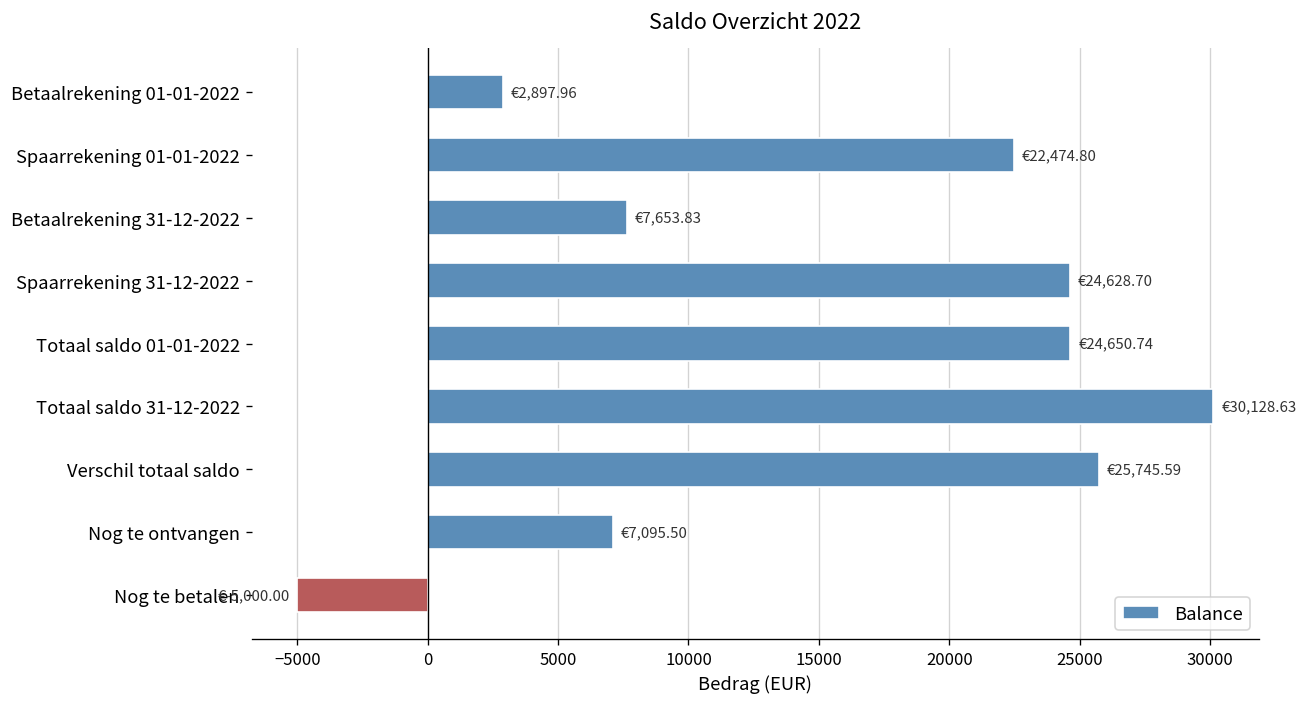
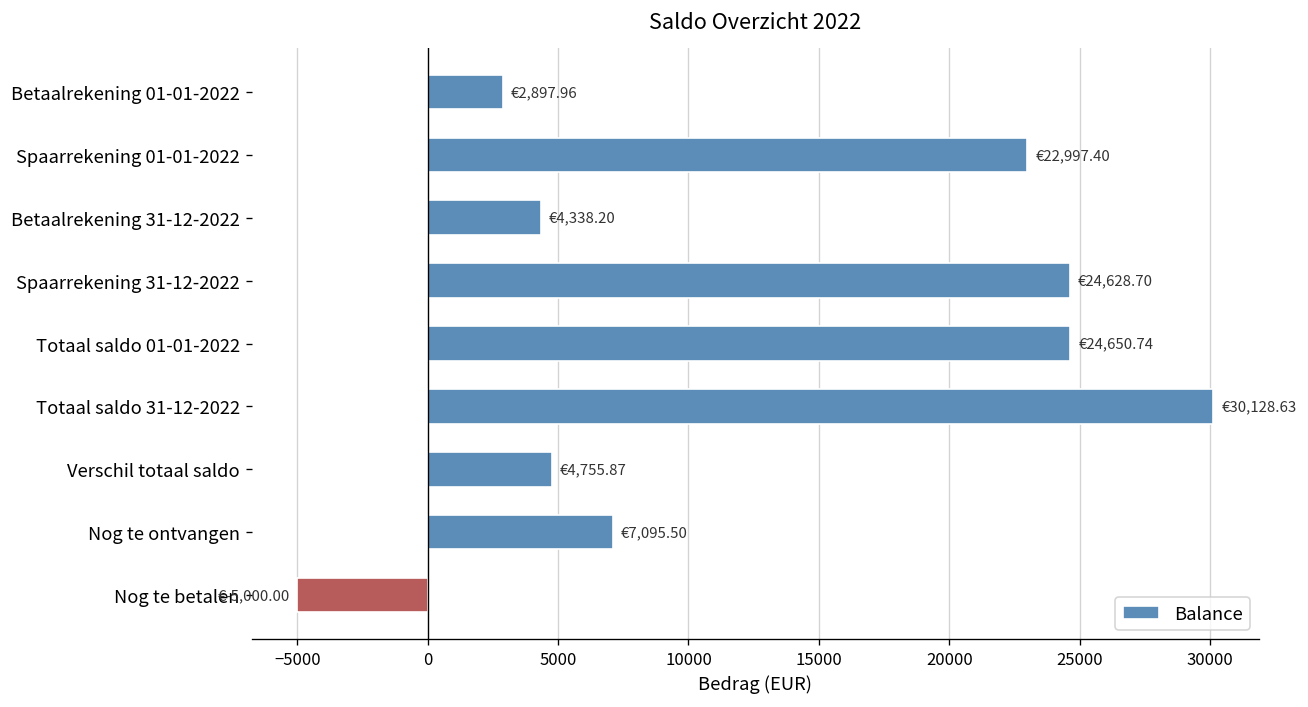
Spaarrekening 01-01-2022: €22,474.80 -> €22,997.40
Betaalrekening 31-12-2022: €7,653.83 -> €4,338.20
Verschil totaal saldo: €25,745.59 -> €4,755.87
